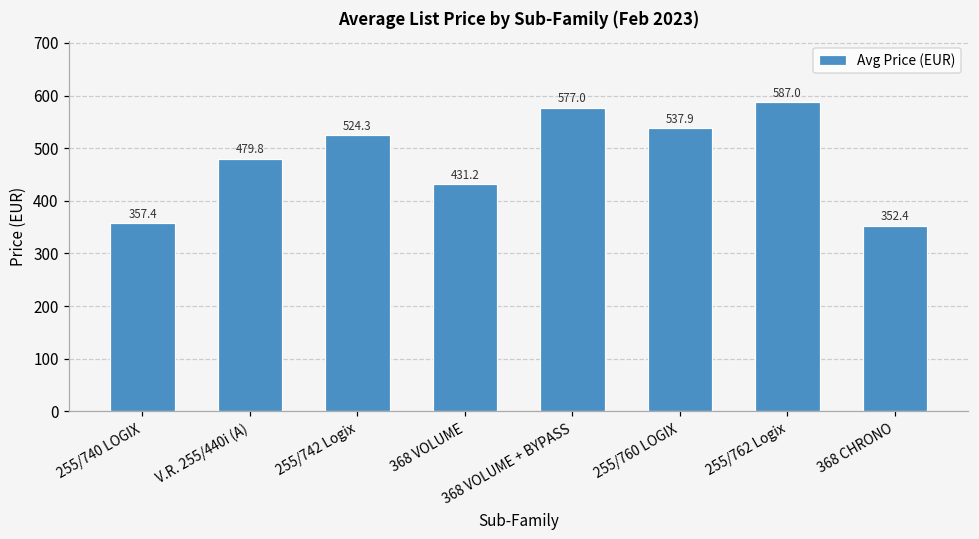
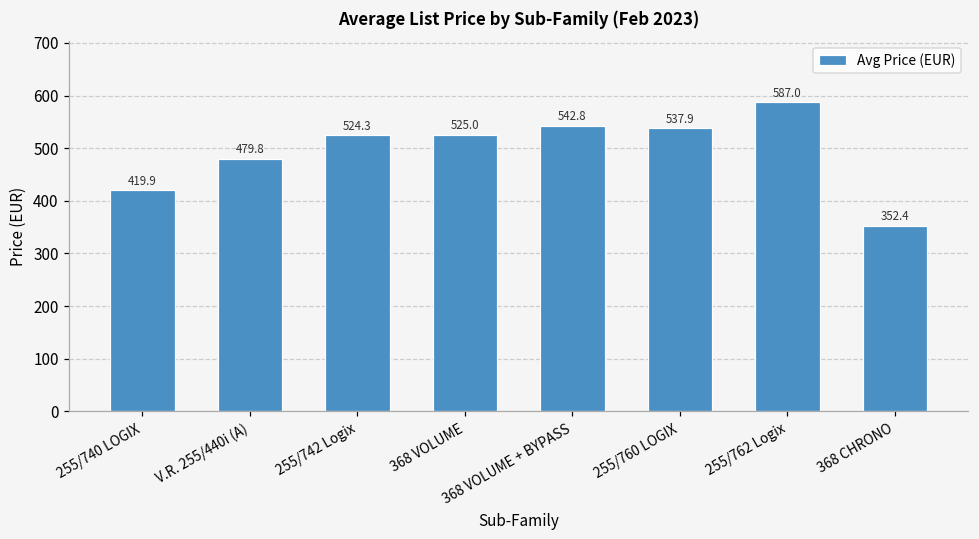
255/740 LOGIX: 357.4 -> 419.9
368 VOLUME: 431.2 -> 525.0
368 VOLUME + BYPASS: 577.0 -> 542.8
